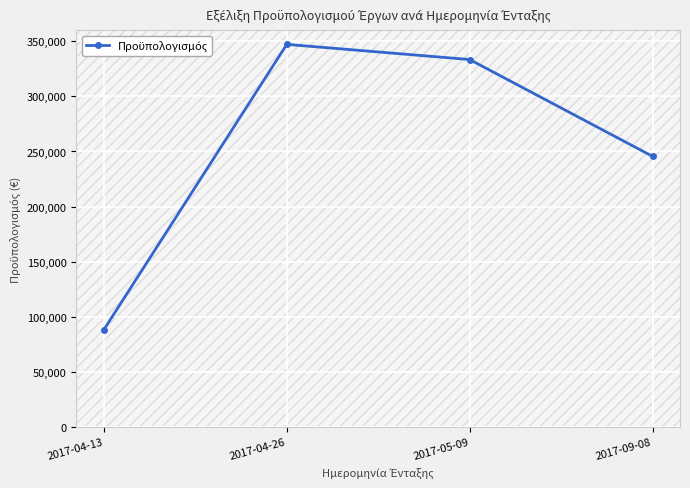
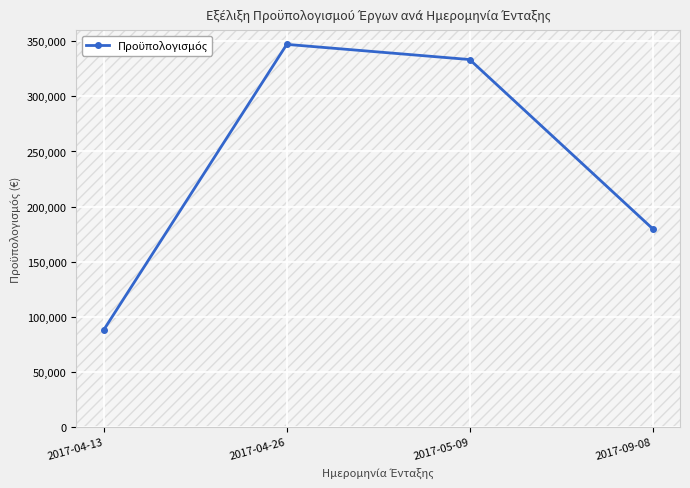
2017-09-08: 246,000 -> 180,000
